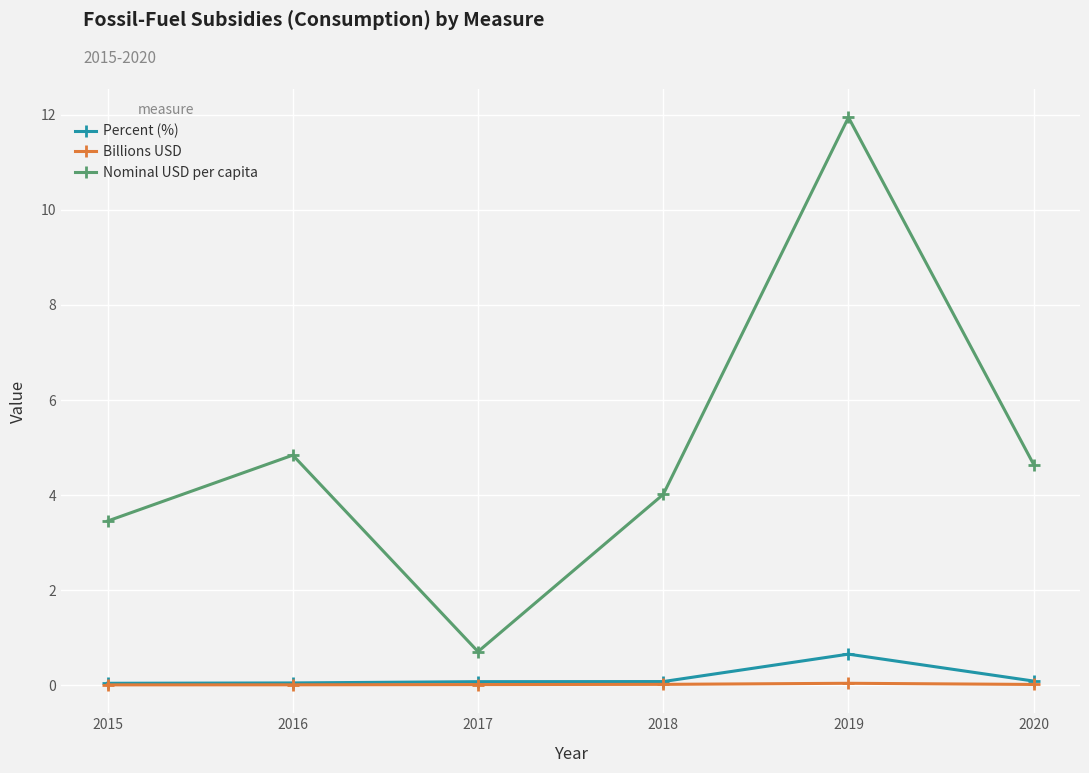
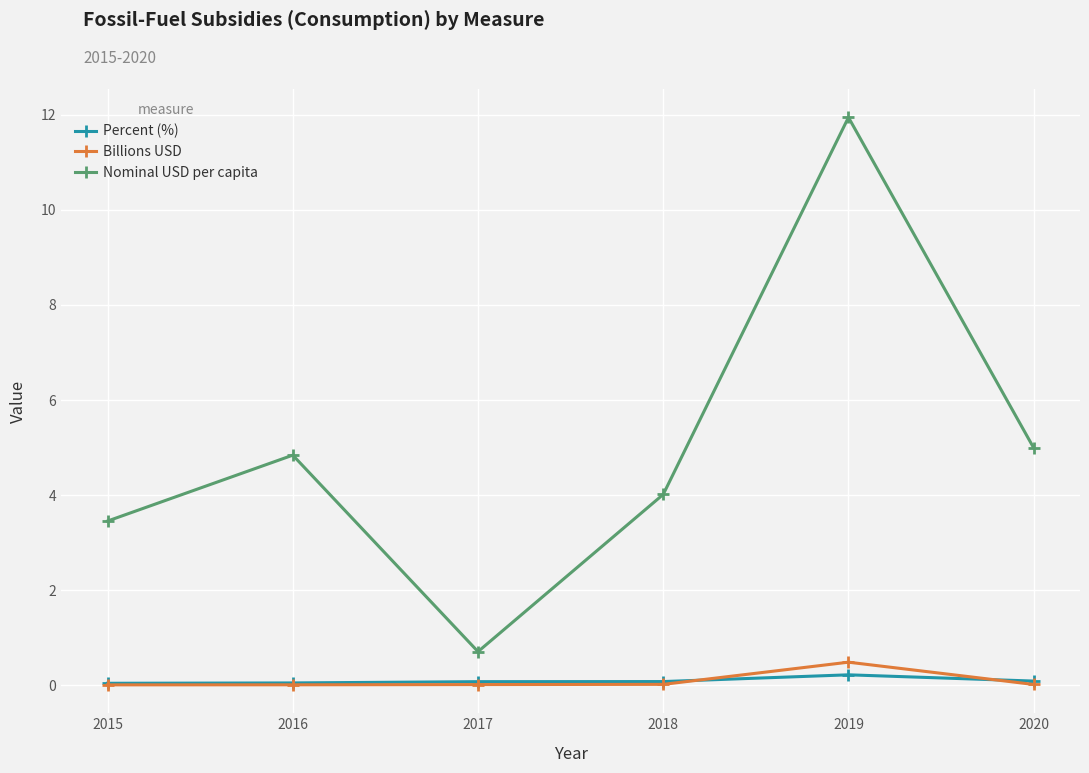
Percent (%), 2019: 0.7 -> 0.2
Billions USD, 2019: 0.0 -> 0.5
Nominal USD per capita, 2020: 4.6 -> 5.0
